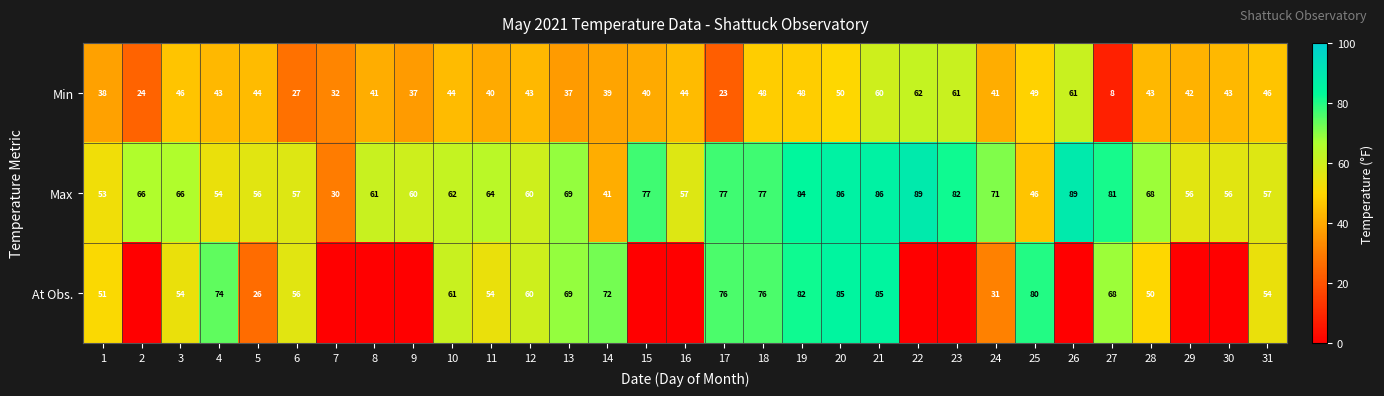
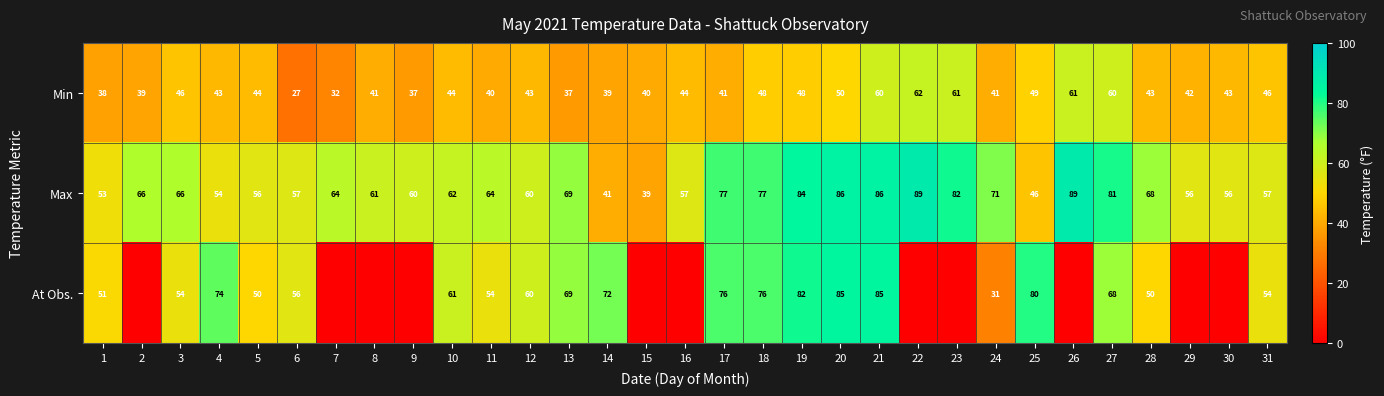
Min, 2: 24 -> 39
Min, 17: 23 -> 41
Min, 27: 8 -> 60
Max, 7: 30 -> 64
Max, 15: 77 -> 39
At Obs., 5: 26 -> 50
